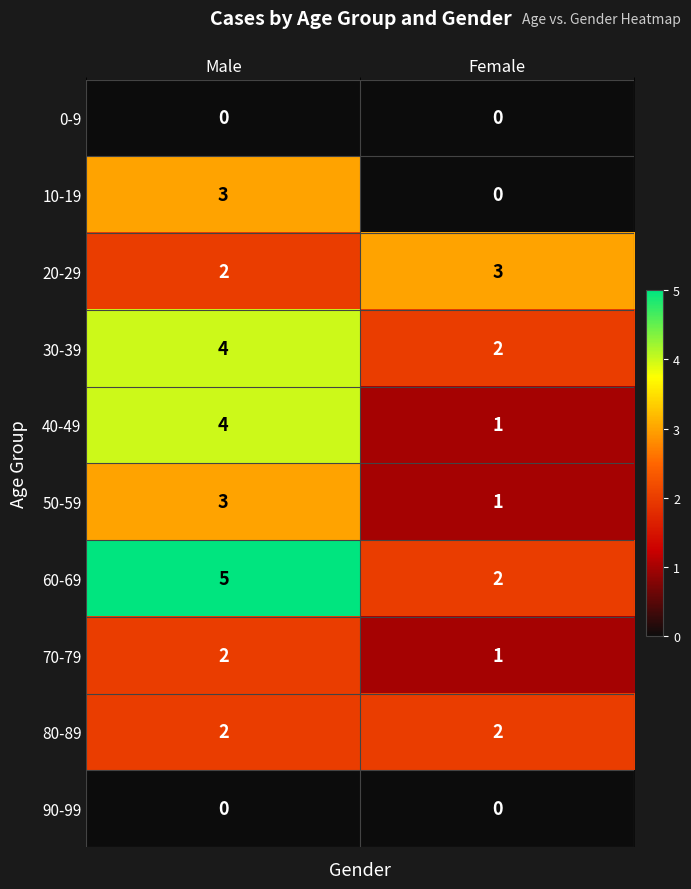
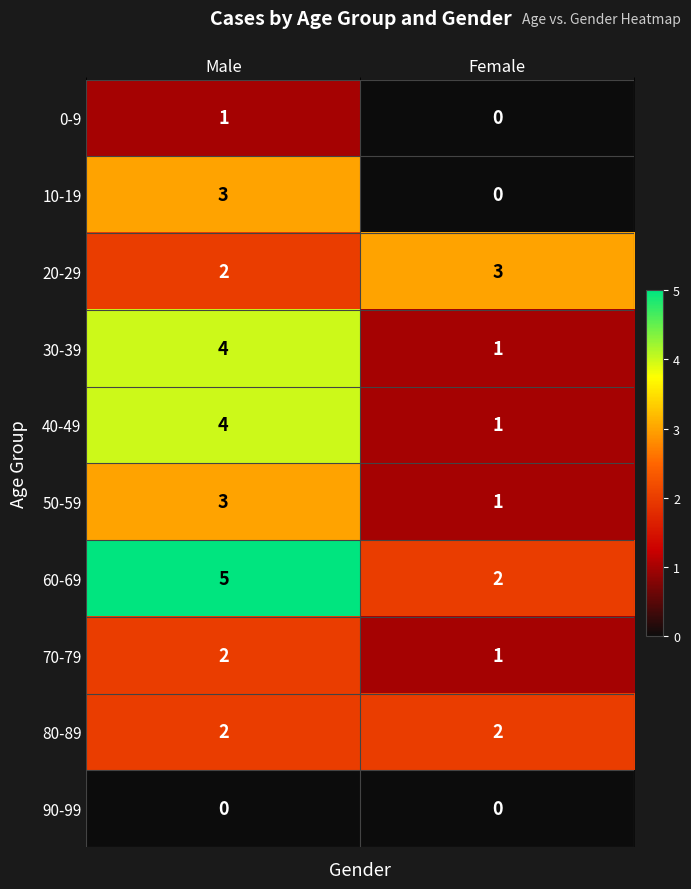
0-9, Male: 0 -> 1
30-39, Female: 2 -> 1
